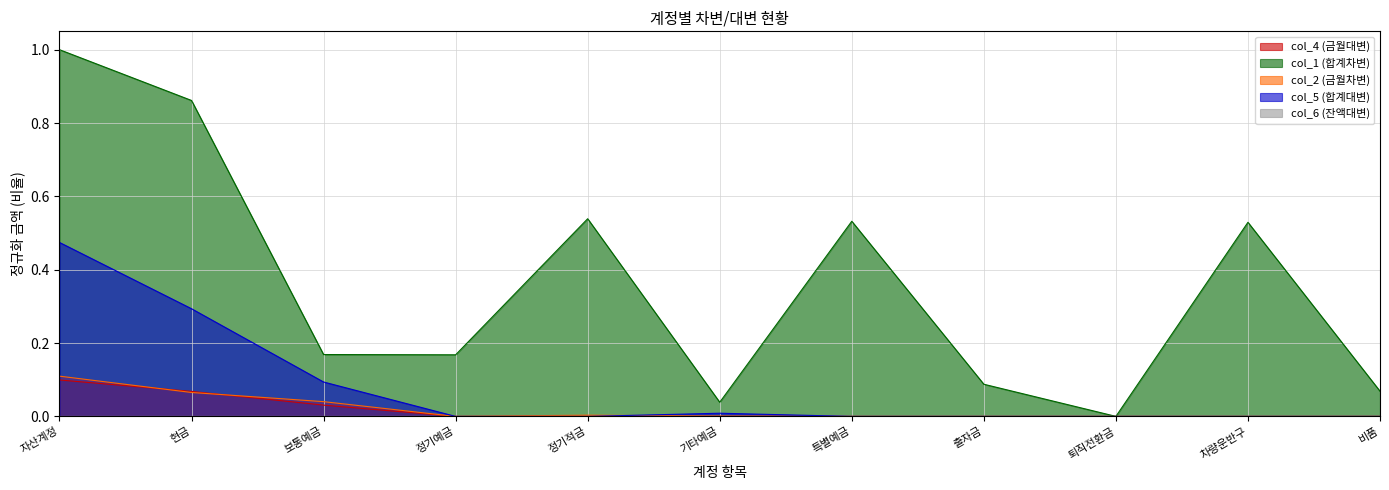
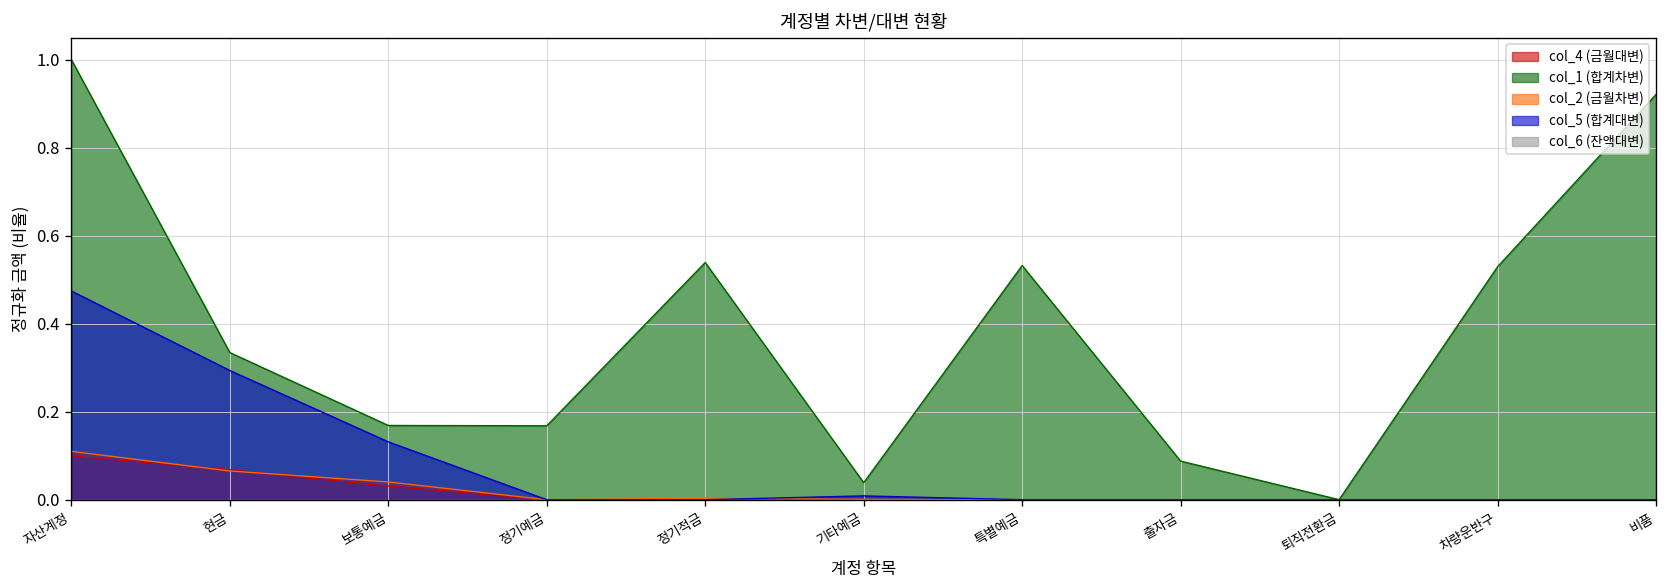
col_1 (합계차변), 현금: 0.86 -> 0.33
col_5 (합계대변), 보통예금: 0.09 -> 0.13
col_1 (합계차변), 비품: 0.07 -> 0.92
